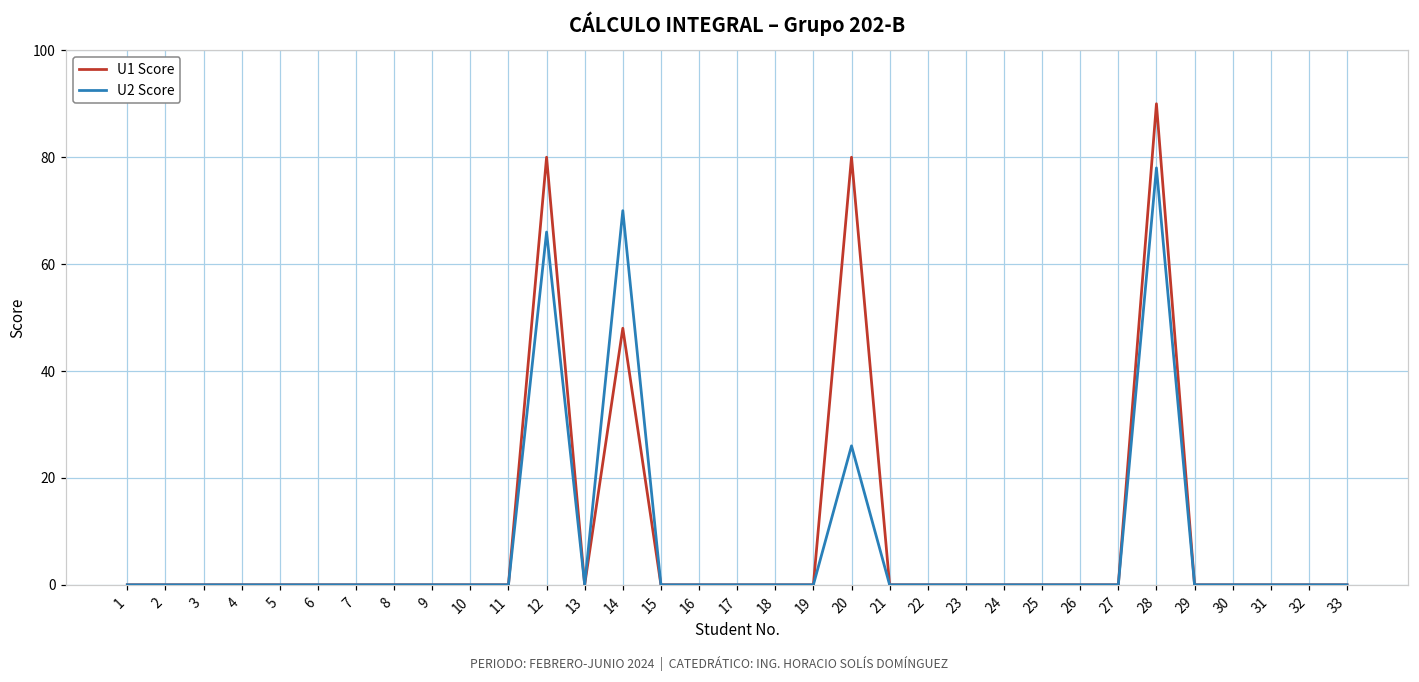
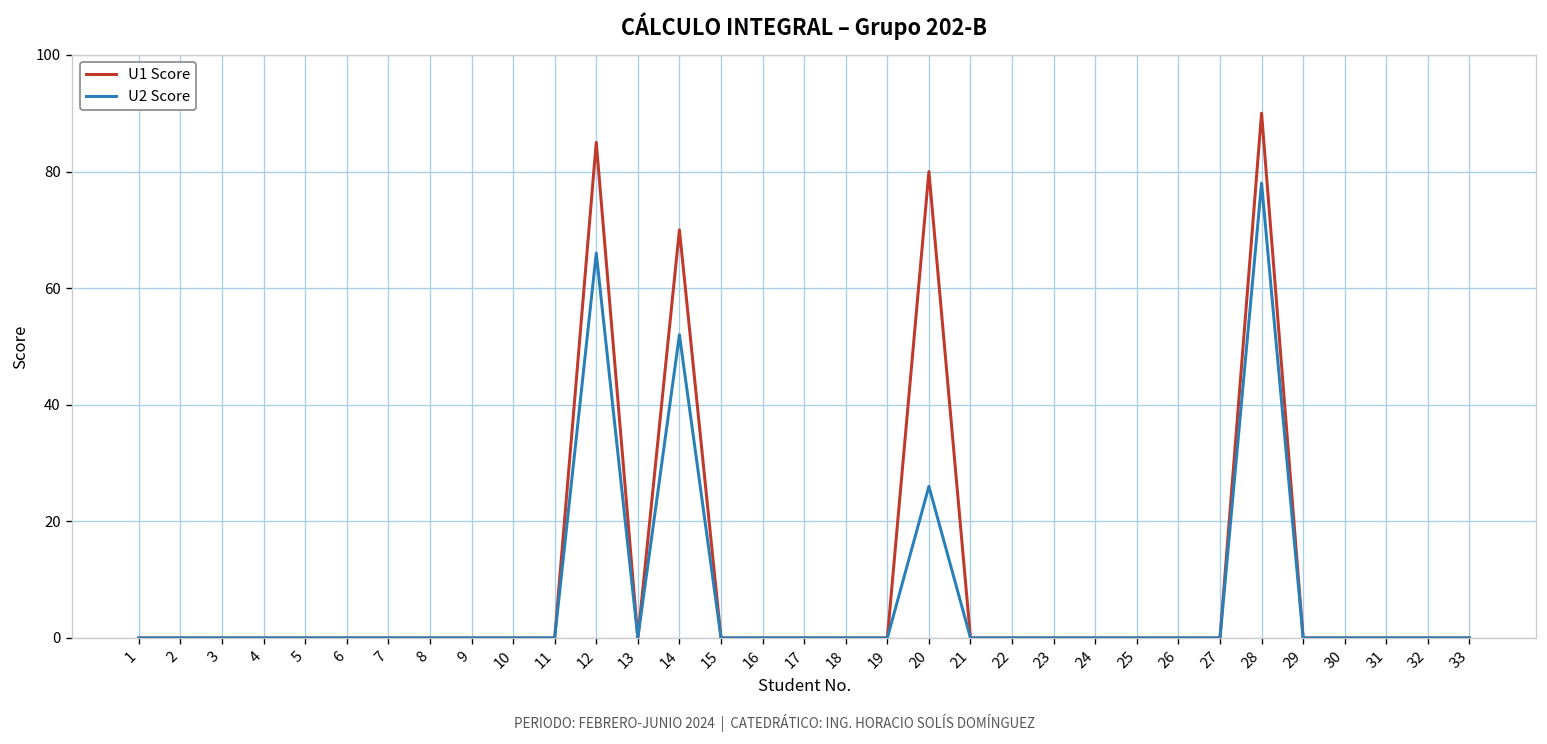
U1 Score, 12: 80 -> 85
U1 Score, 14: 48 -> 70
U2 Score, 14: 70 -> 52
